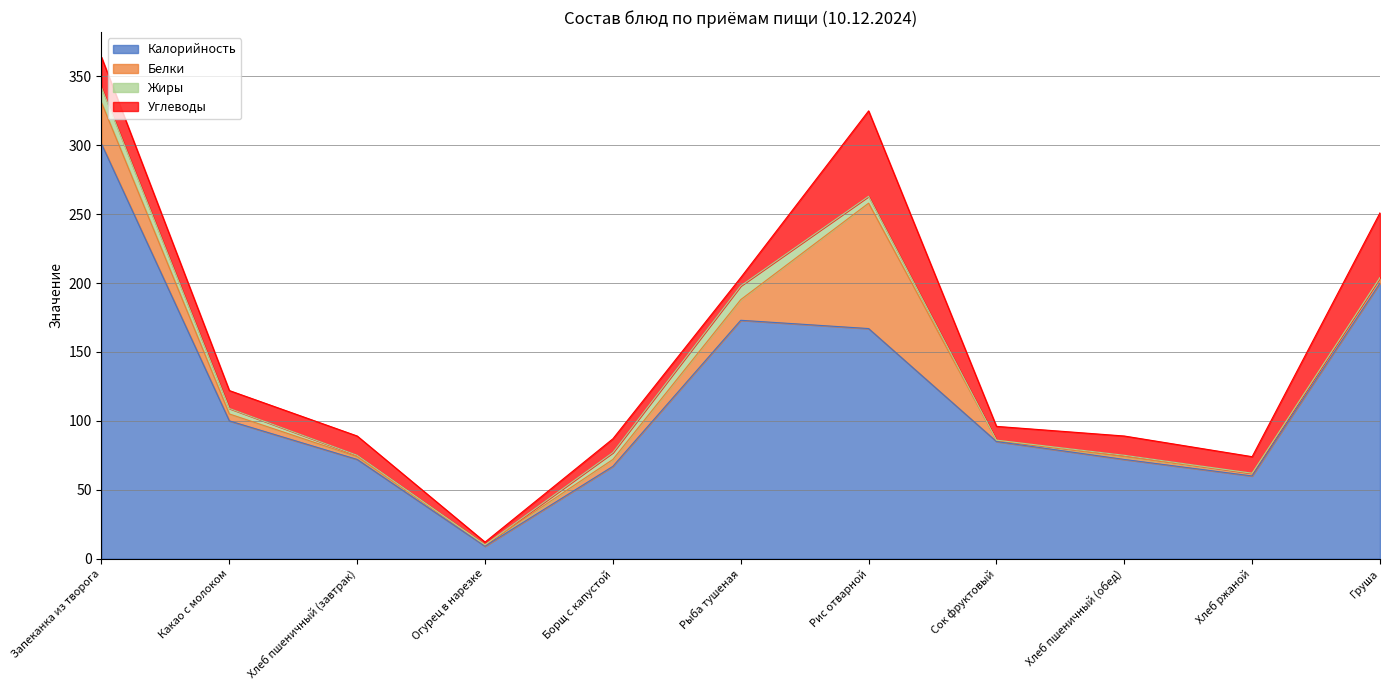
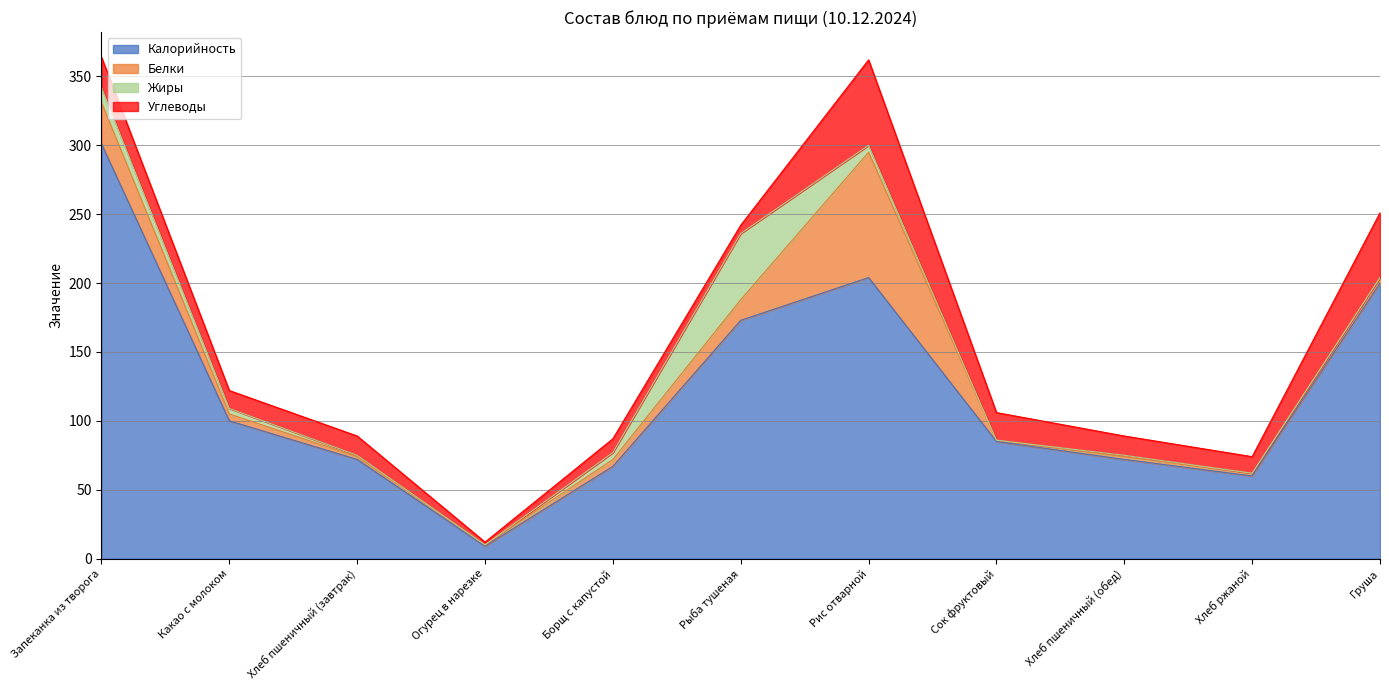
Жиры, Рыба тушеная: 10 -> 48
Калорийность, Рис отварной: 167 -> 204
Углеводы, Сок фруктовый: 10 -> 20
